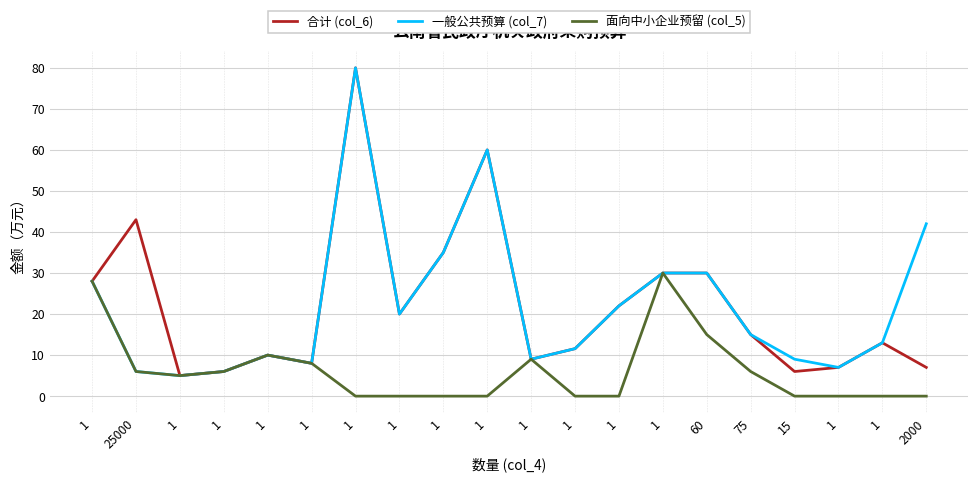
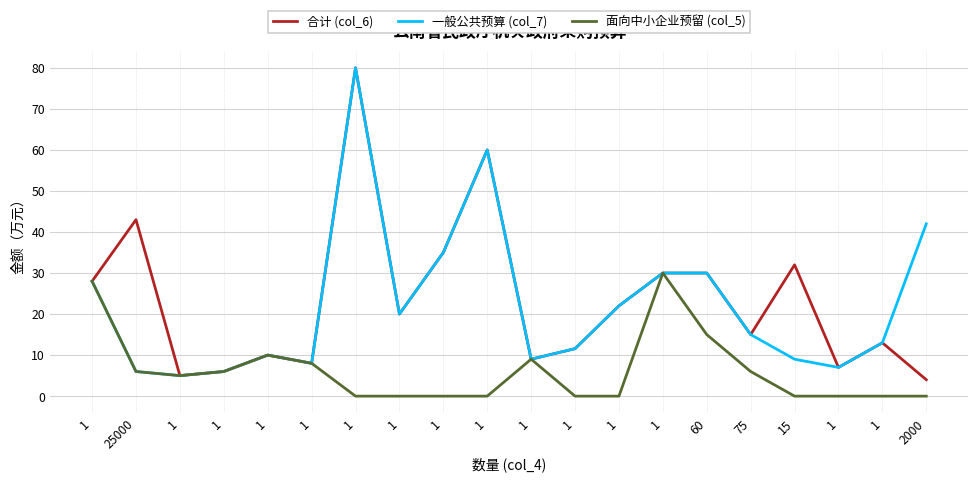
合计 (col_6), 15: 6 -> 32
合计 (col_6), 2000: 7 -> 4
